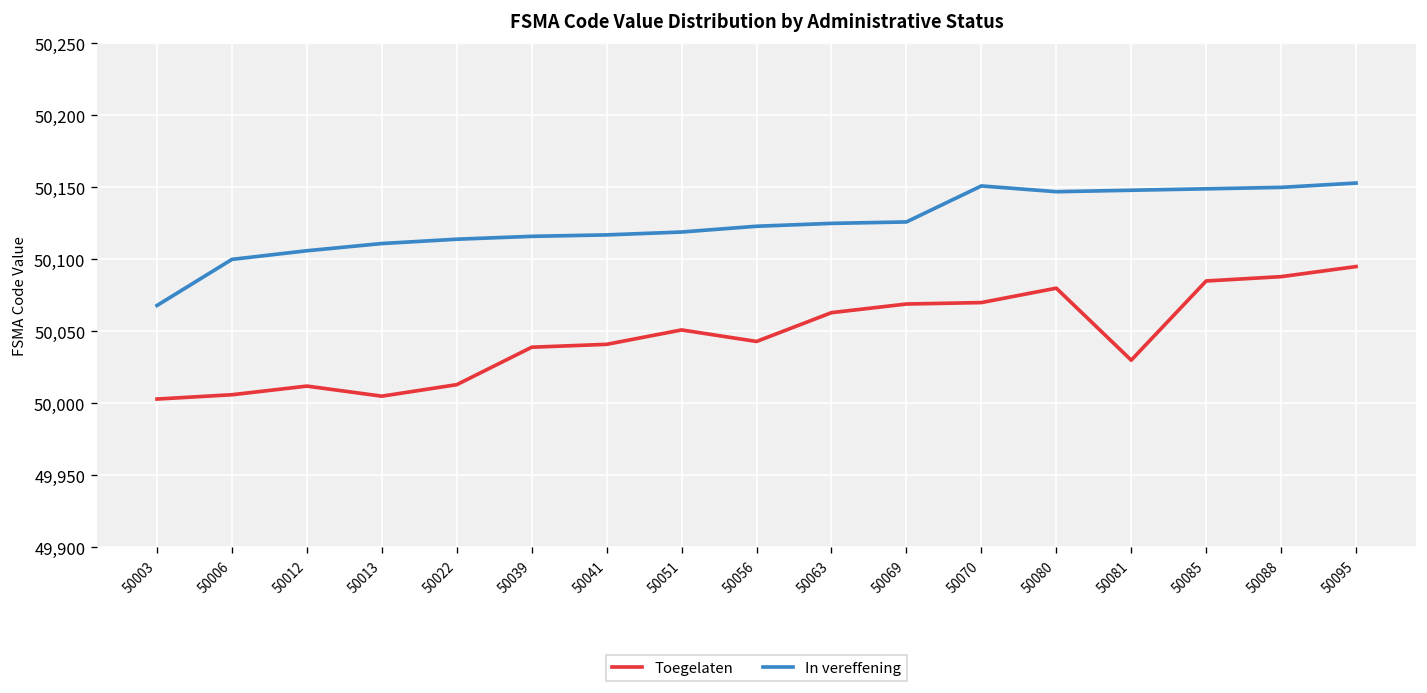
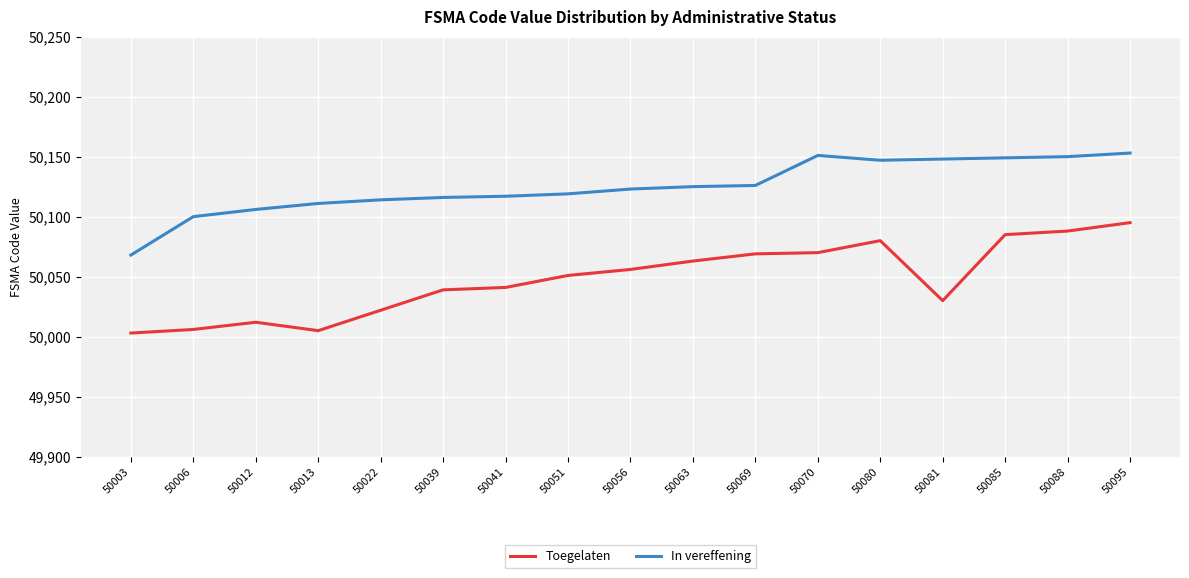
Toegelaten, 50022: 50,013 -> 50,022
Toegelaten, 50056: 50,043 -> 50,056
